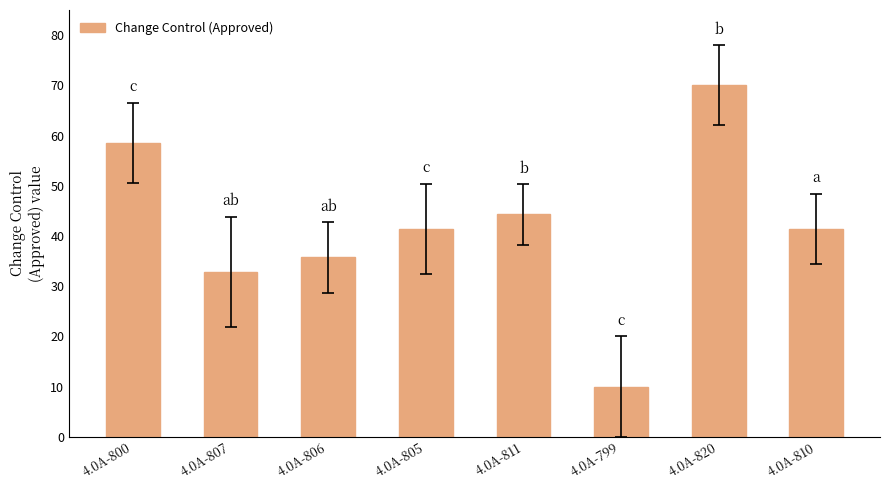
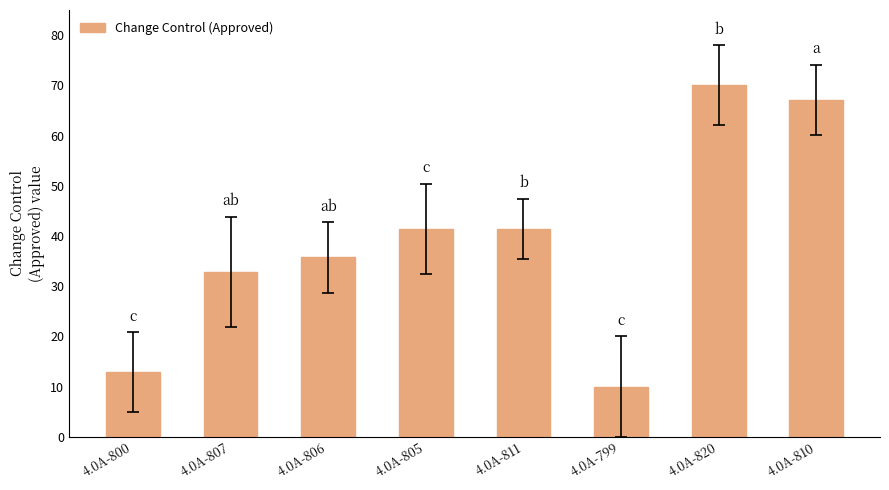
Change Control (Approved), 4.0A-800: 59 -> 13
Change Control (Approved), 4.0A-811: 44 -> 41
Change Control (Approved), 4.0A-810: 41 -> 67
